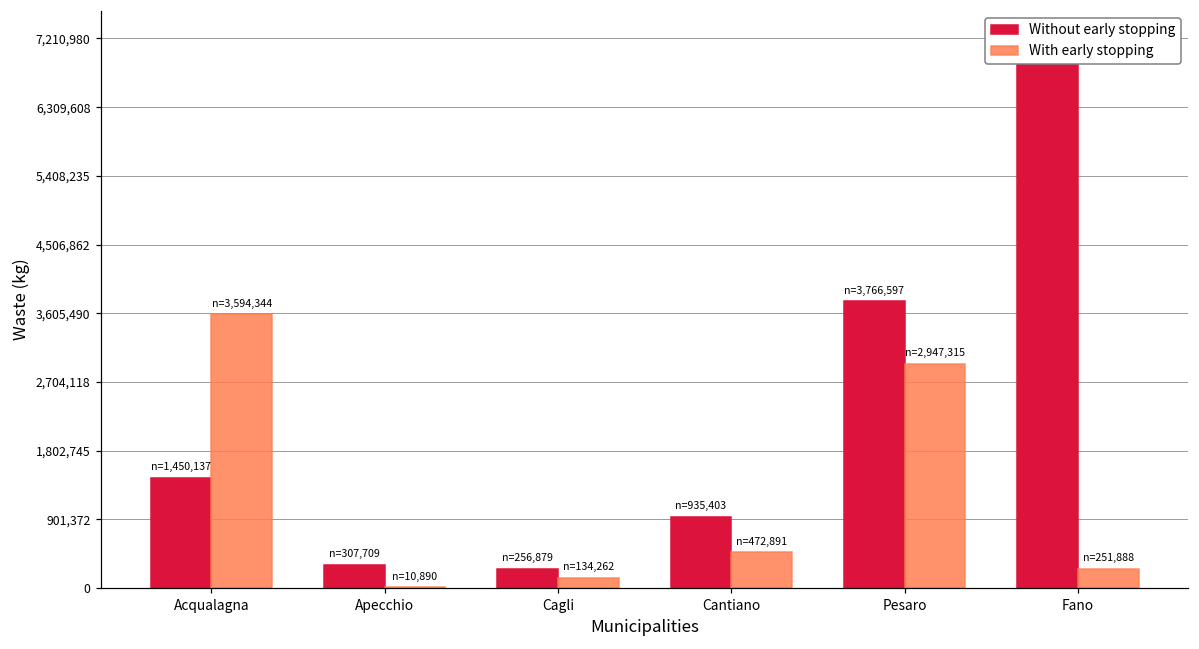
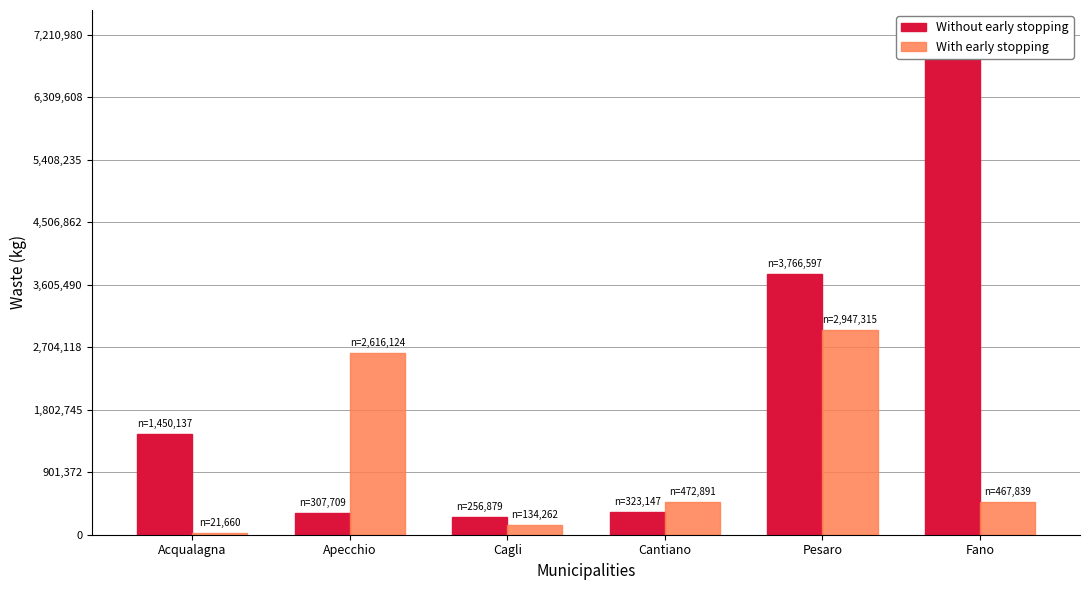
With early stopping, Acqualagna: 3,594,344 -> 21,660
With early stopping, Apecchio: 10,890 -> 2,616,124
Without early stopping, Cantiano: 935,403 -> 323,147
With early stopping, Fano: 251,888 -> 467,839
